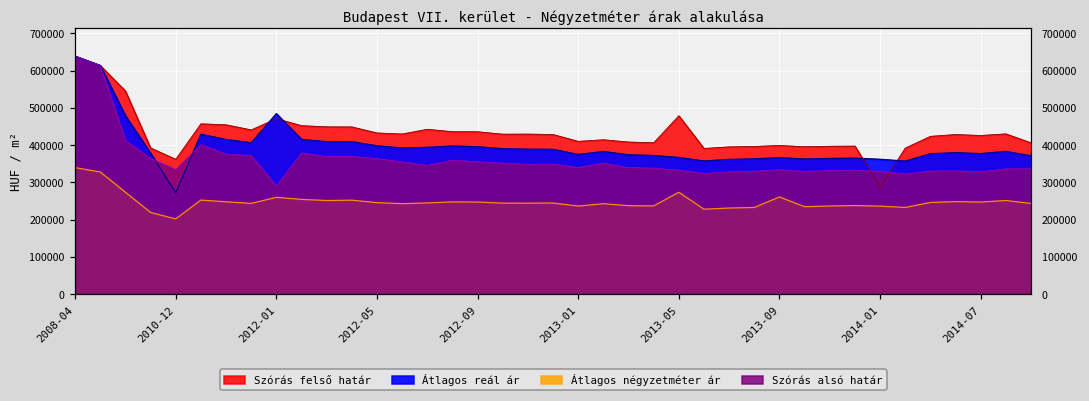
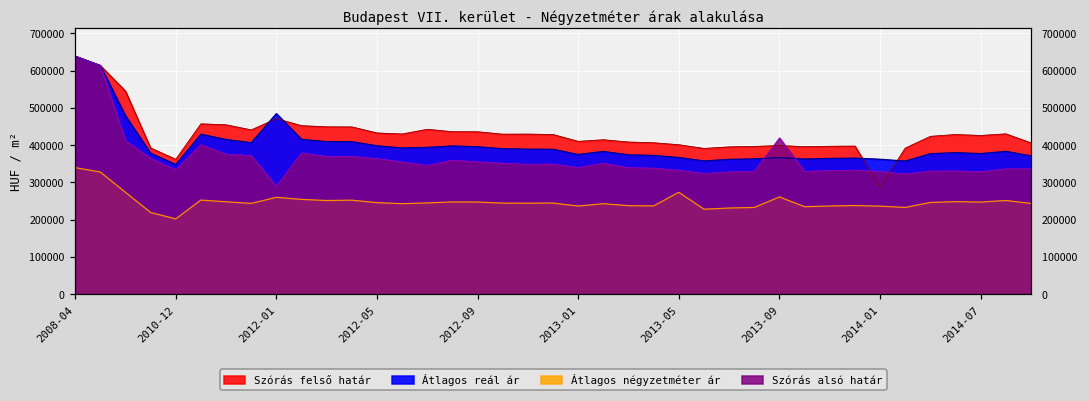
Átlagos reál ár, 2010-12: 270000 -> 350000
Szórás felső határ, 2013-05: 480000 -> 400000
Szórás alsó határ, 2013-09: 330000 -> 420000
